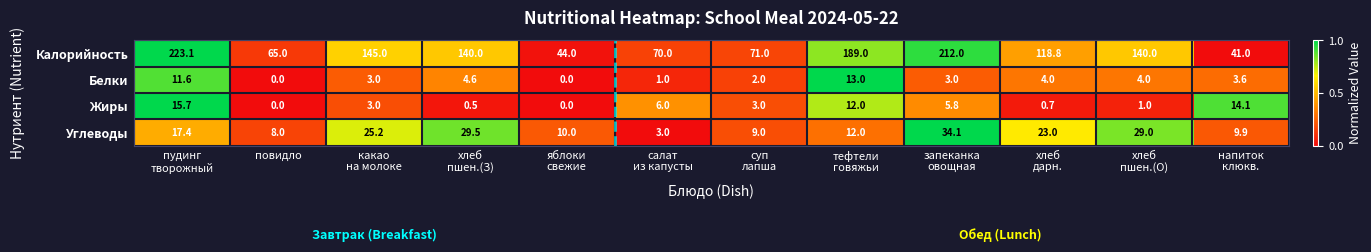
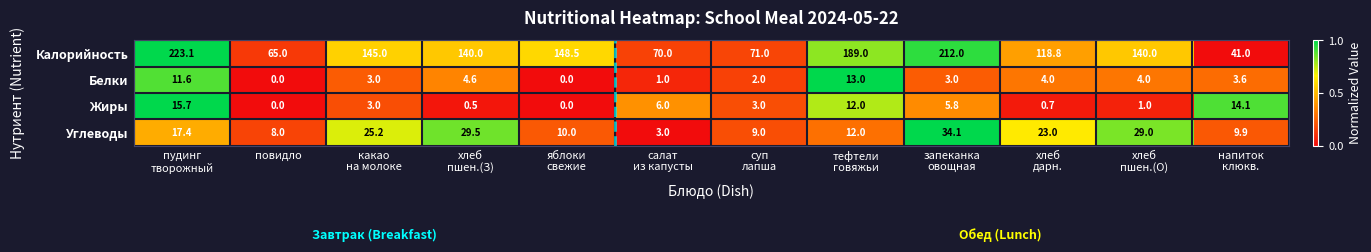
Калорийность, яблоки свежие: 44.0 -> 148.5
